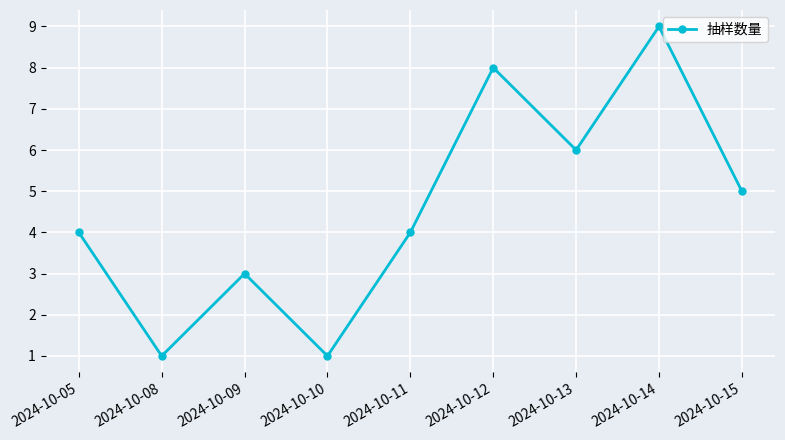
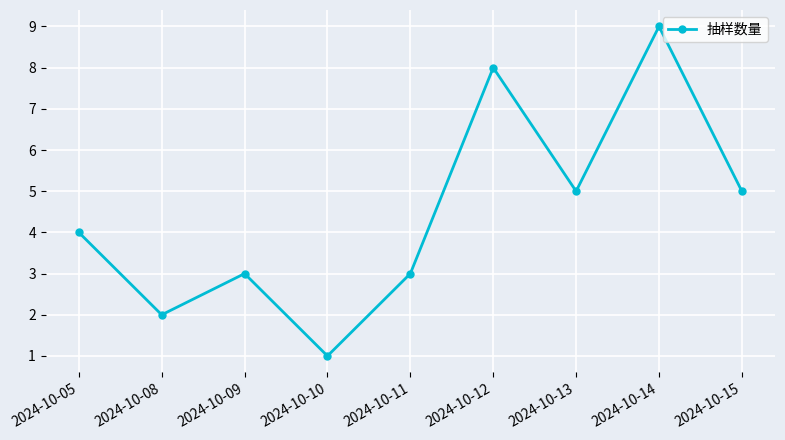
2024-10-08: 1 -> 2
2024-10-11: 4 -> 3
2024-10-13: 6 -> 5
